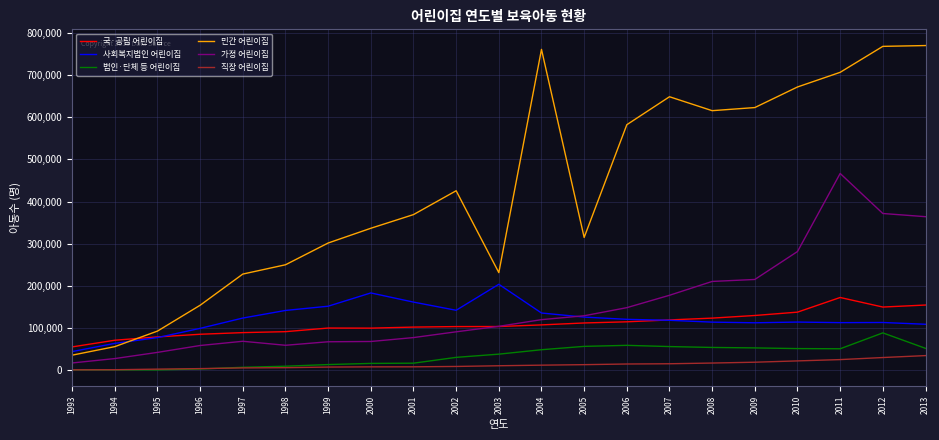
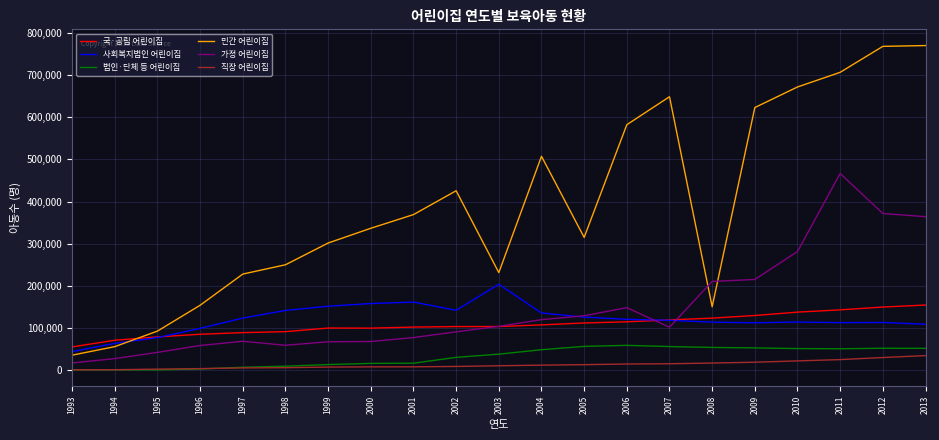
사회복지법인 어린이집, 2000: 180,000 -> 160,000
민간 어린이집, 2004: 760,000 -> 510,000
가정 어린이집, 2007: 180,000 -> 100,000
민간 어린이집, 2008: 620,000 -> 150,000
국·공립 어린이집, 2011: 170,000 -> 140,000
법인·단체 등 어린이집, 2012: 90,000 -> 50,000
